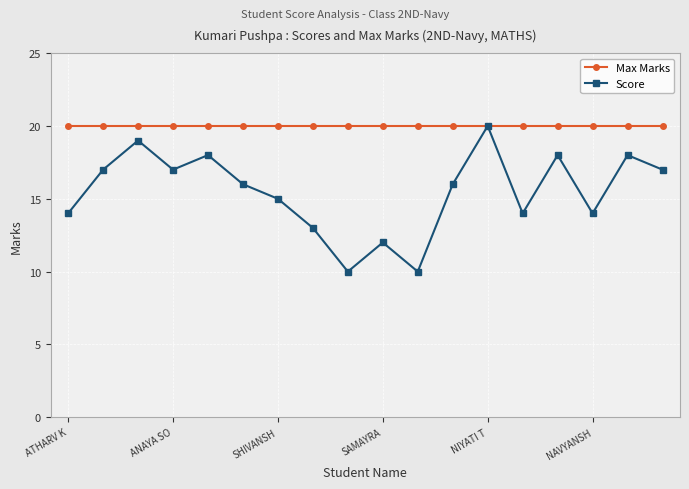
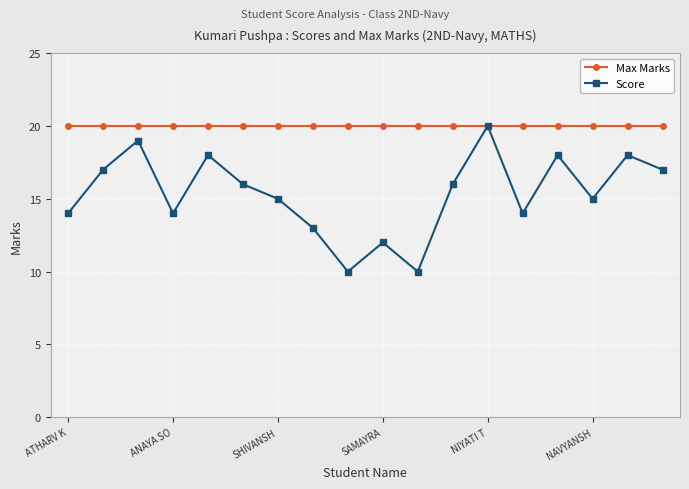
Score, ANAYA SO: 17 -> 14
Score, NAVYANSH: 14 -> 15
